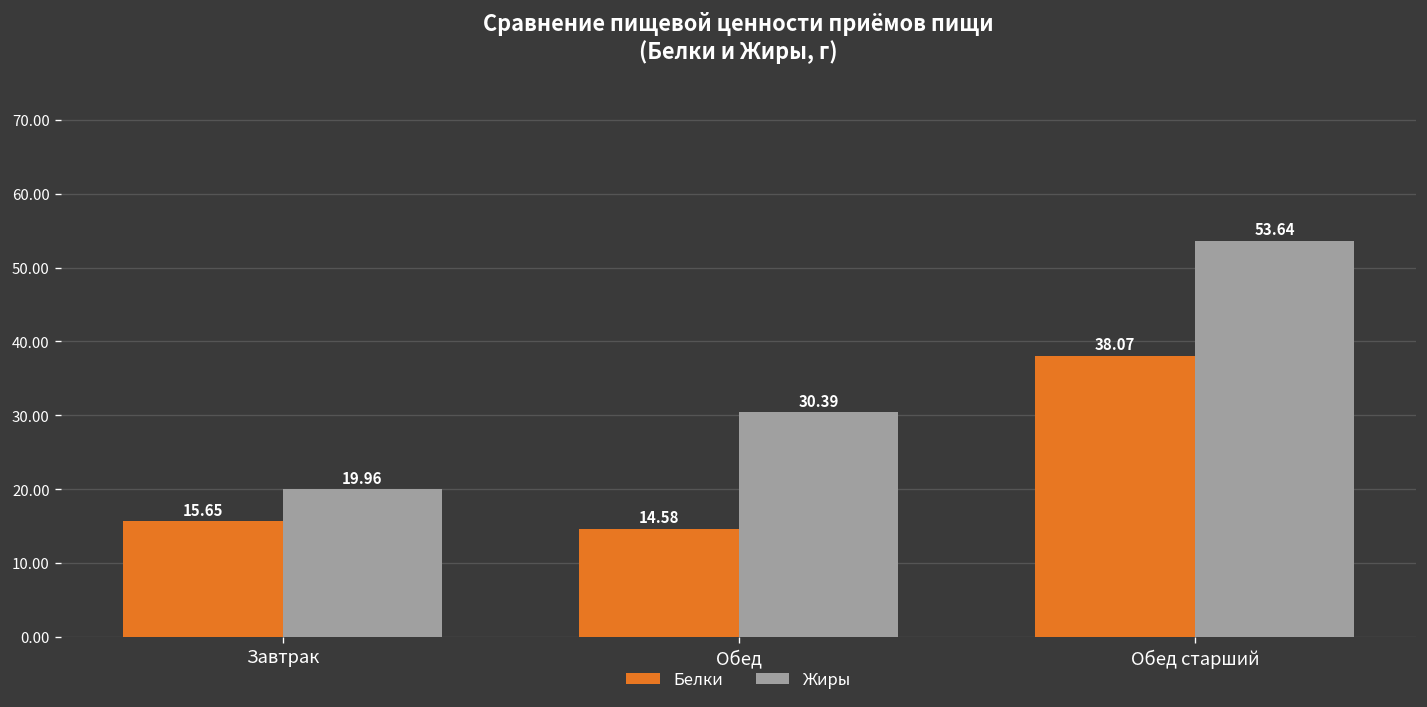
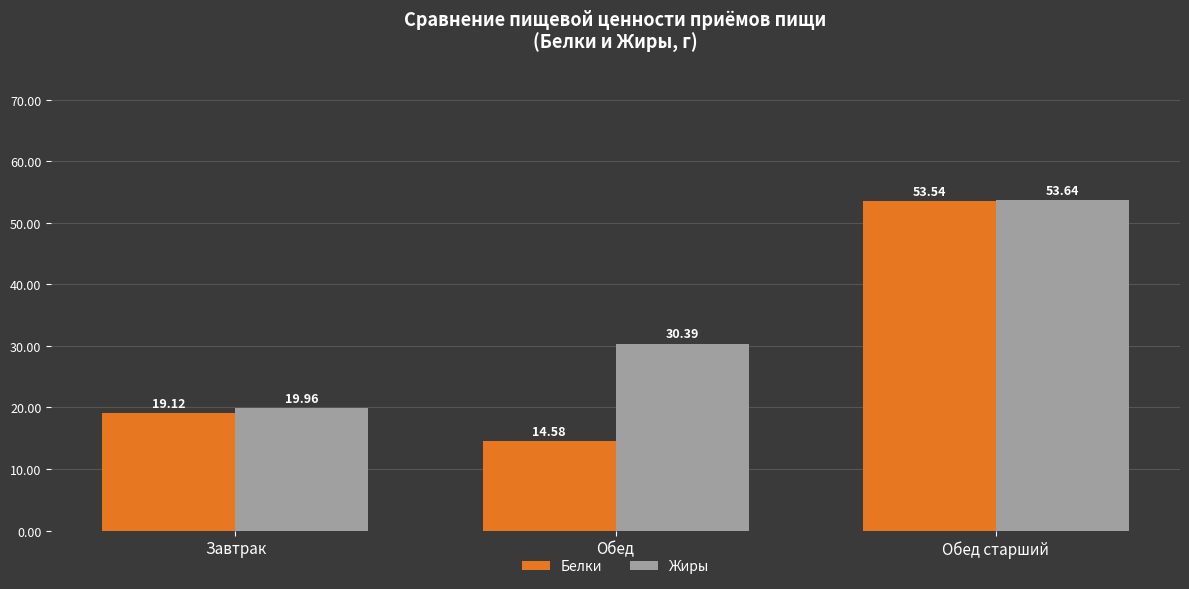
Белки, Завтрак: 15.65 -> 19.12
Белки, Обед старший: 38.07 -> 53.54
